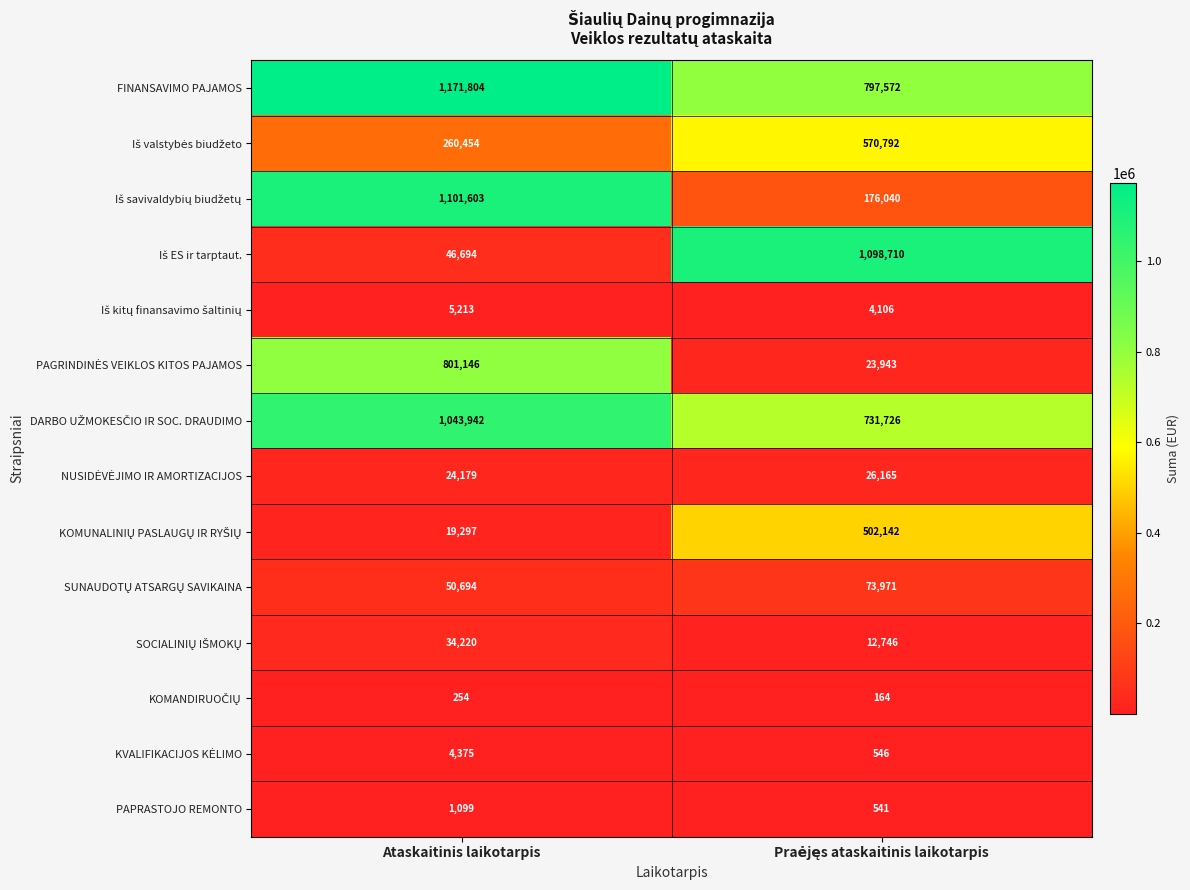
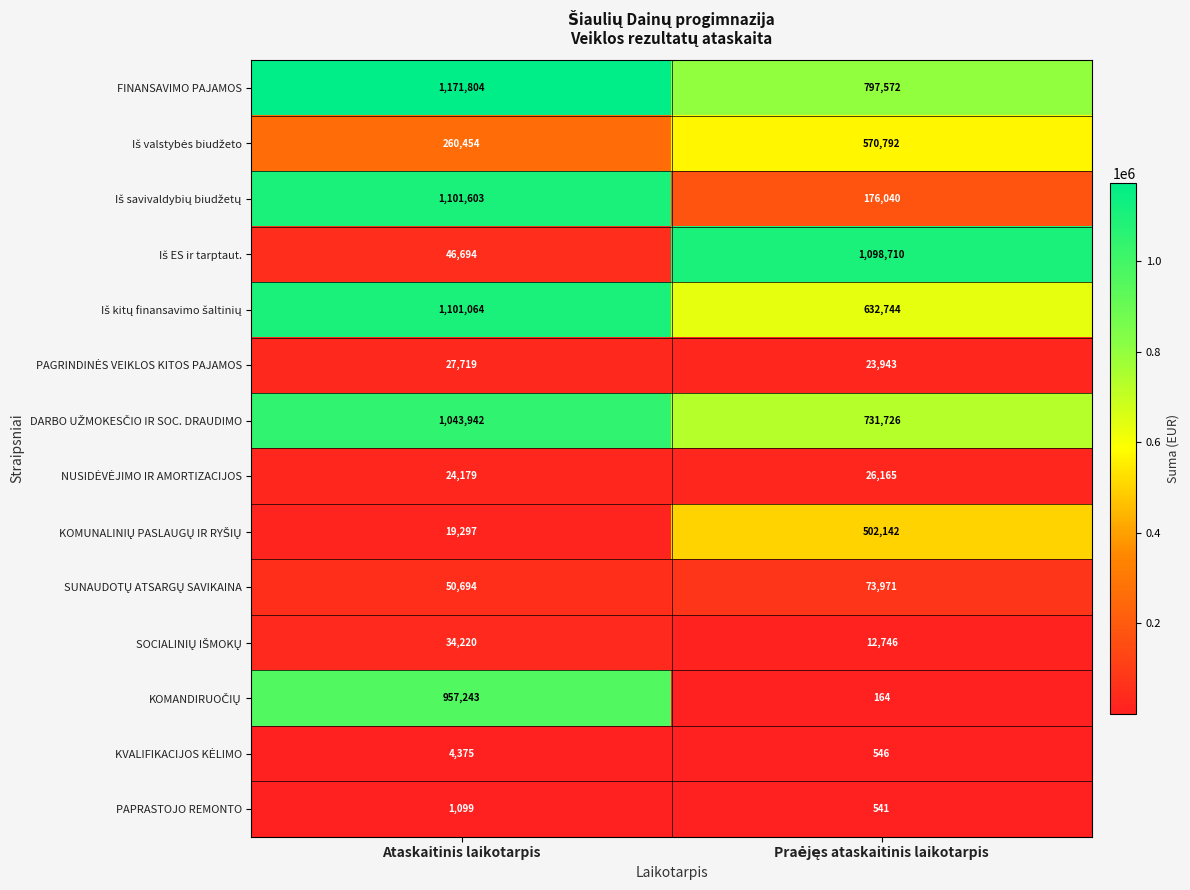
Iš kitų finansavimo šaltinių, Ataskaitinis laikotarpis: 5,213 -> 1,101,064
Iš kitų finansavimo šaltinių, Praėjęs ataskaitinis laikotarpis: 4,106 -> 632,744
PAGRINDINĖS VEIKLOS KITOS PAJAMOS, Ataskaitinis laikotarpis: 801,146 -> 27,719
KOMANDIRUOČIŲ, Ataskaitinis laikotarpis: 254 -> 957,243
